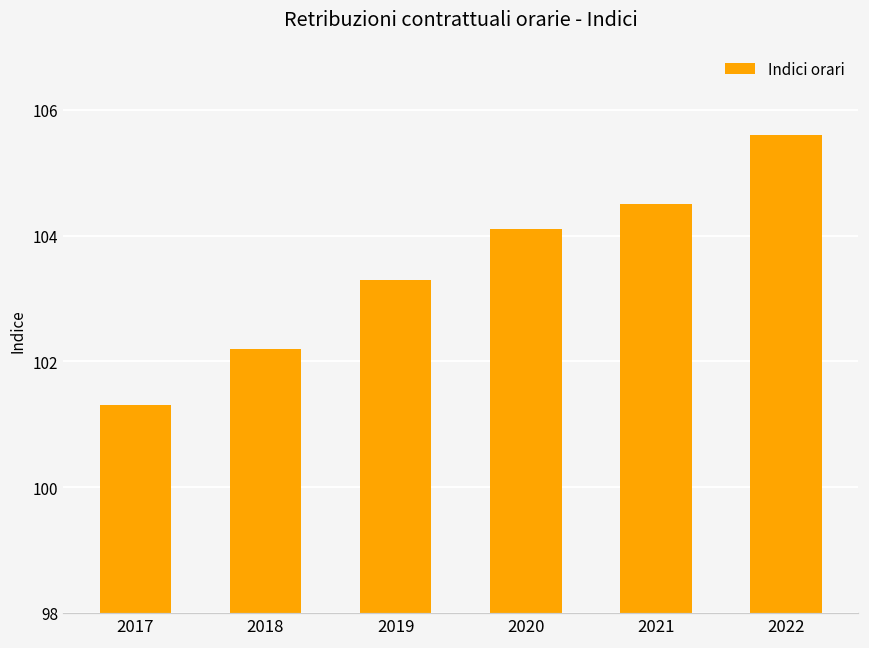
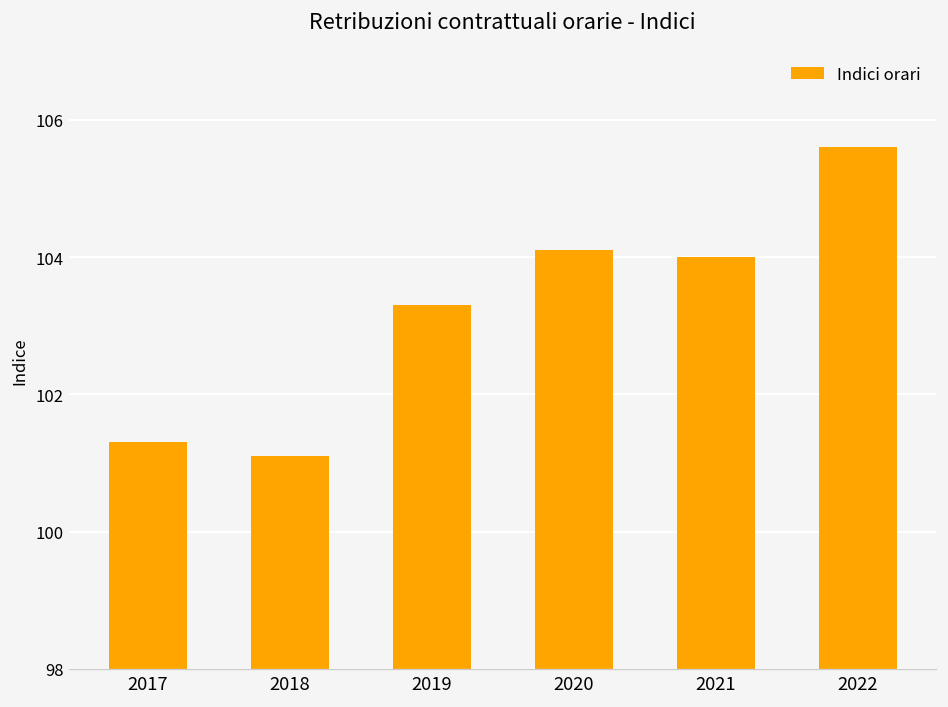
2018: 102.2 -> 101.1
2021: 104.5 -> 104.0
